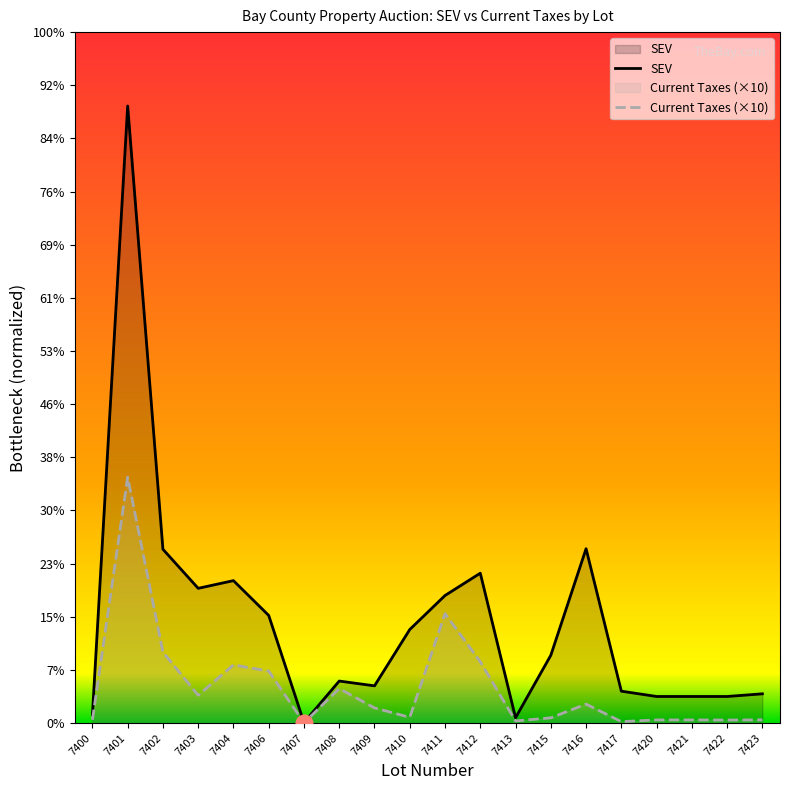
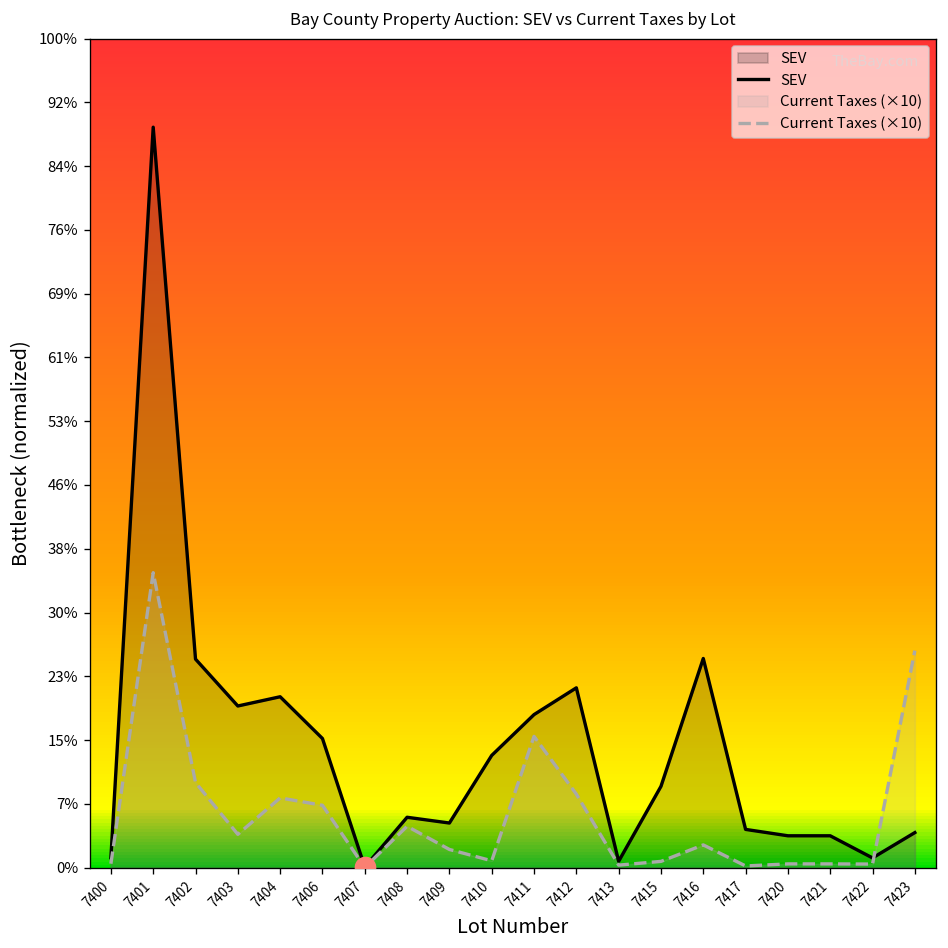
SEV, 7422: 4% -> 1%
Current Taxes (×10), 7423: 0% -> 26%
